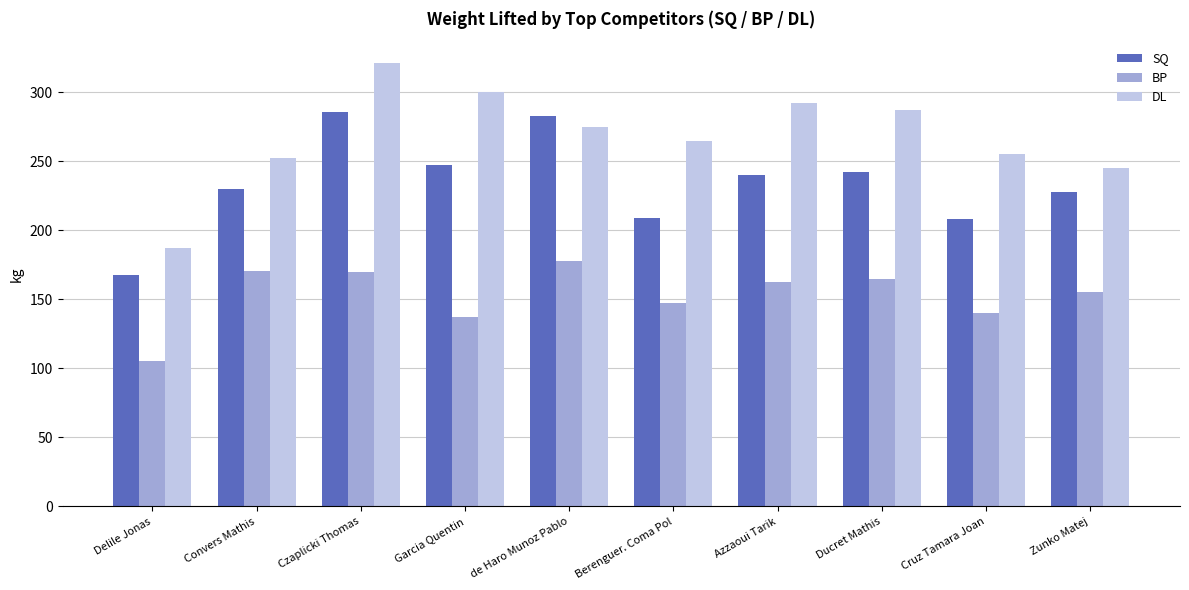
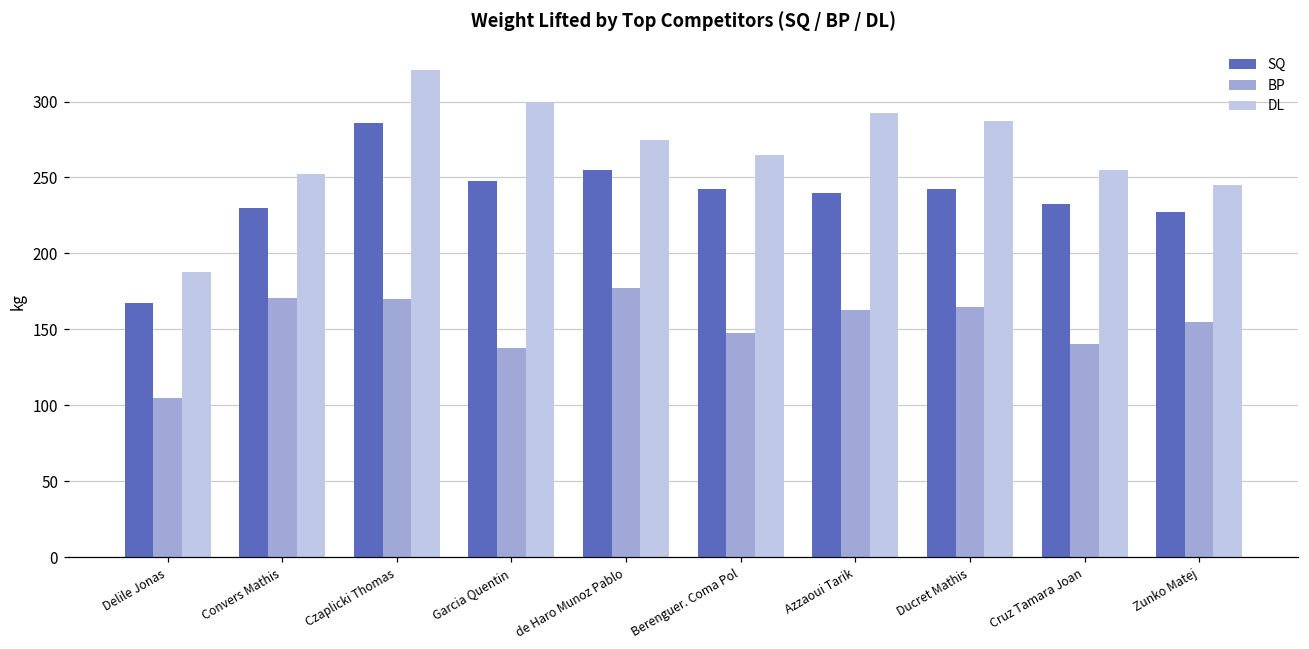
SQ, de Haro Munoz Pablo: 283 -> 255
SQ, Berenguer. Coma Pol: 209 -> 243
SQ, Cruz Tamara Joan: 208 -> 233
